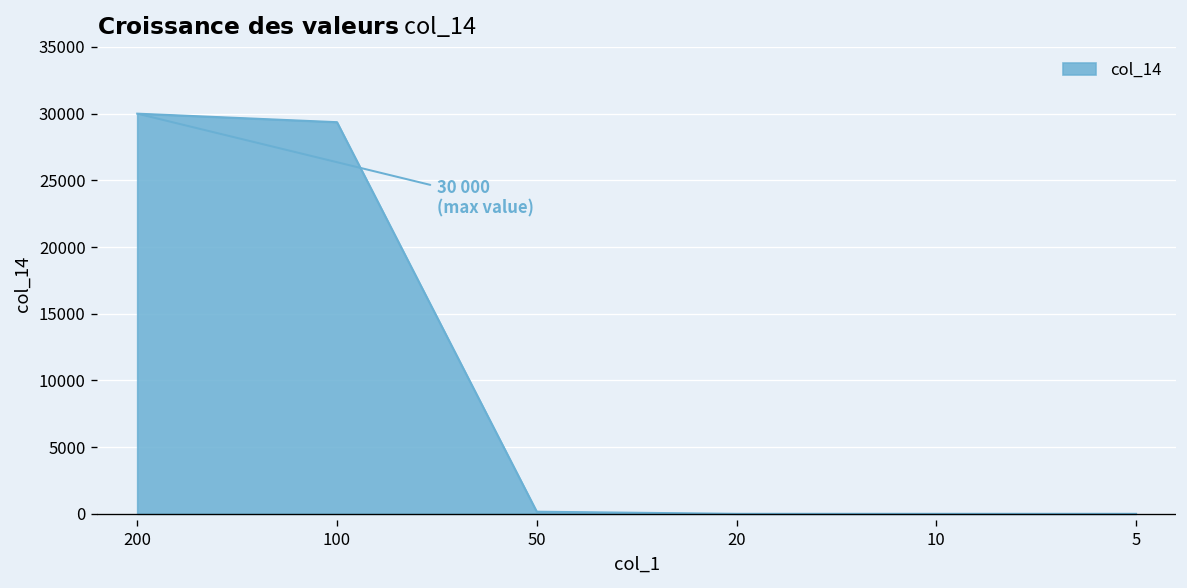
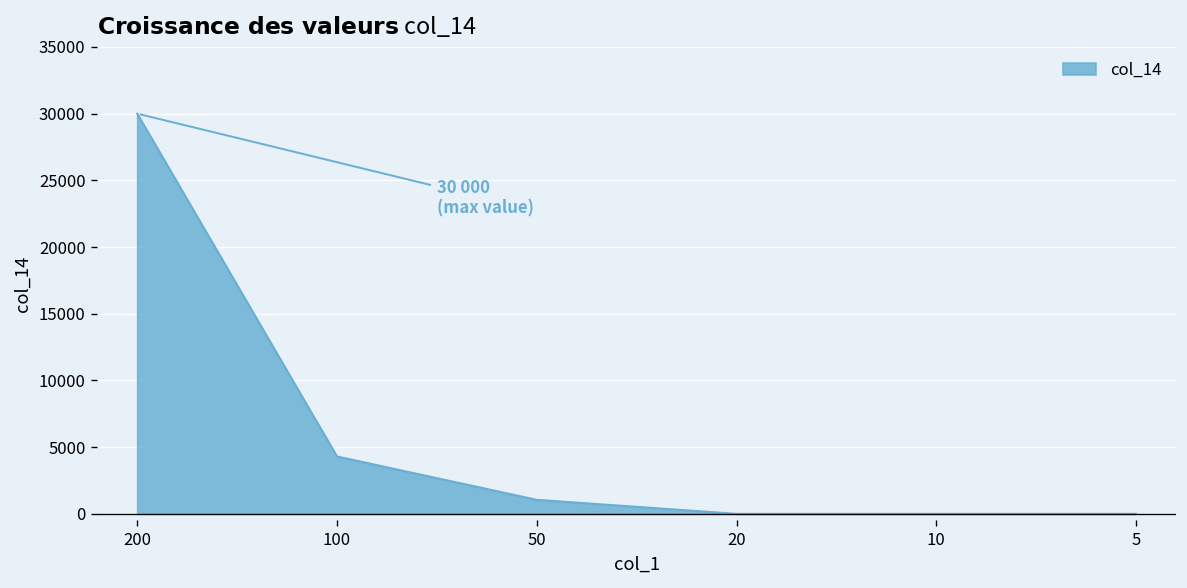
100: 29400 -> 4300
50: 200 -> 1100
